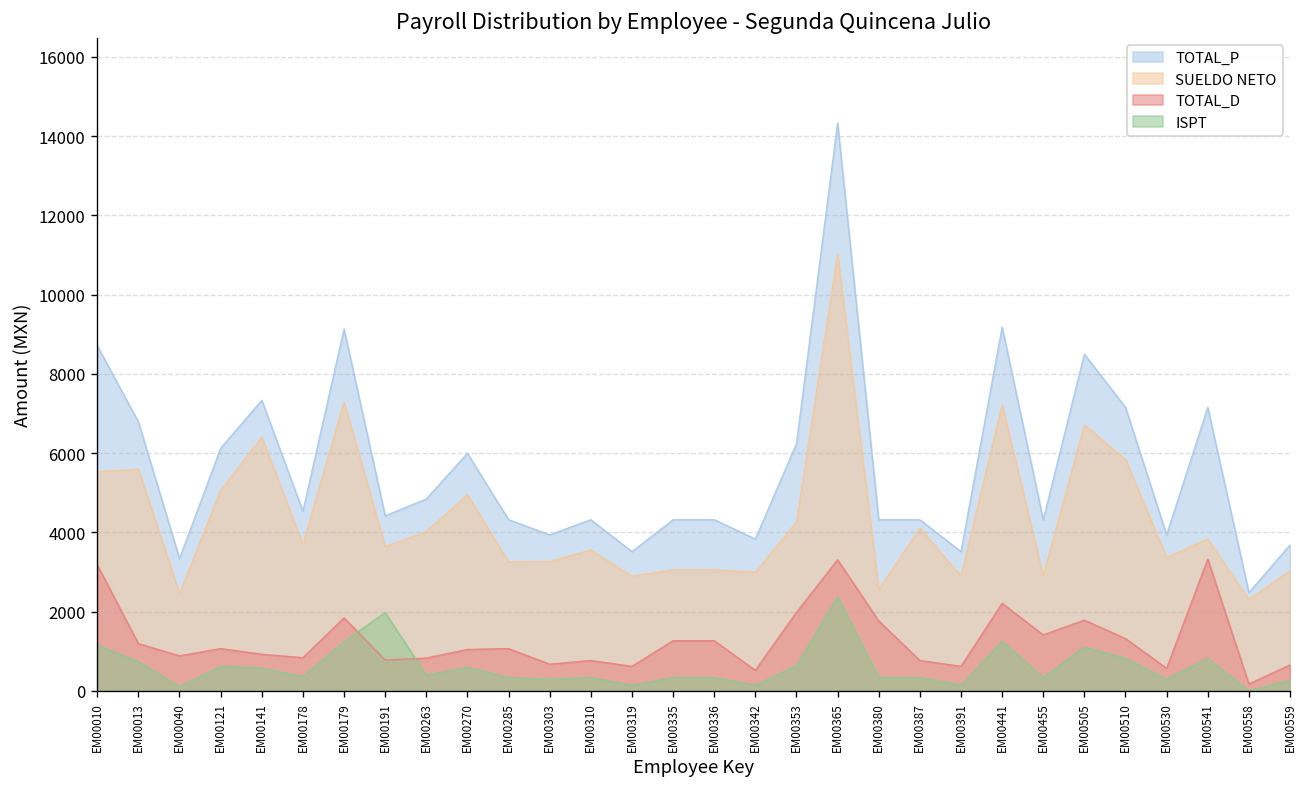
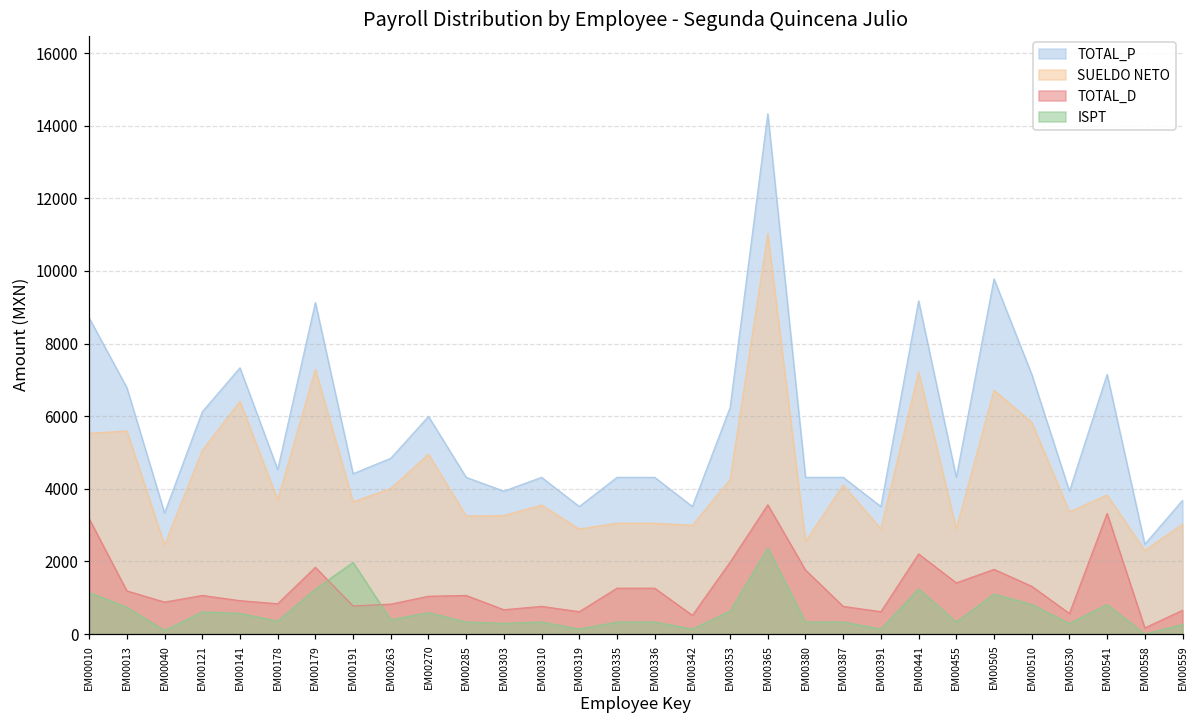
TOTAL_P, EM00342: 3800 -> 3500
TOTAL_D, EM00365: 3300 -> 3600
TOTAL_P, EM00505: 8500 -> 9800
